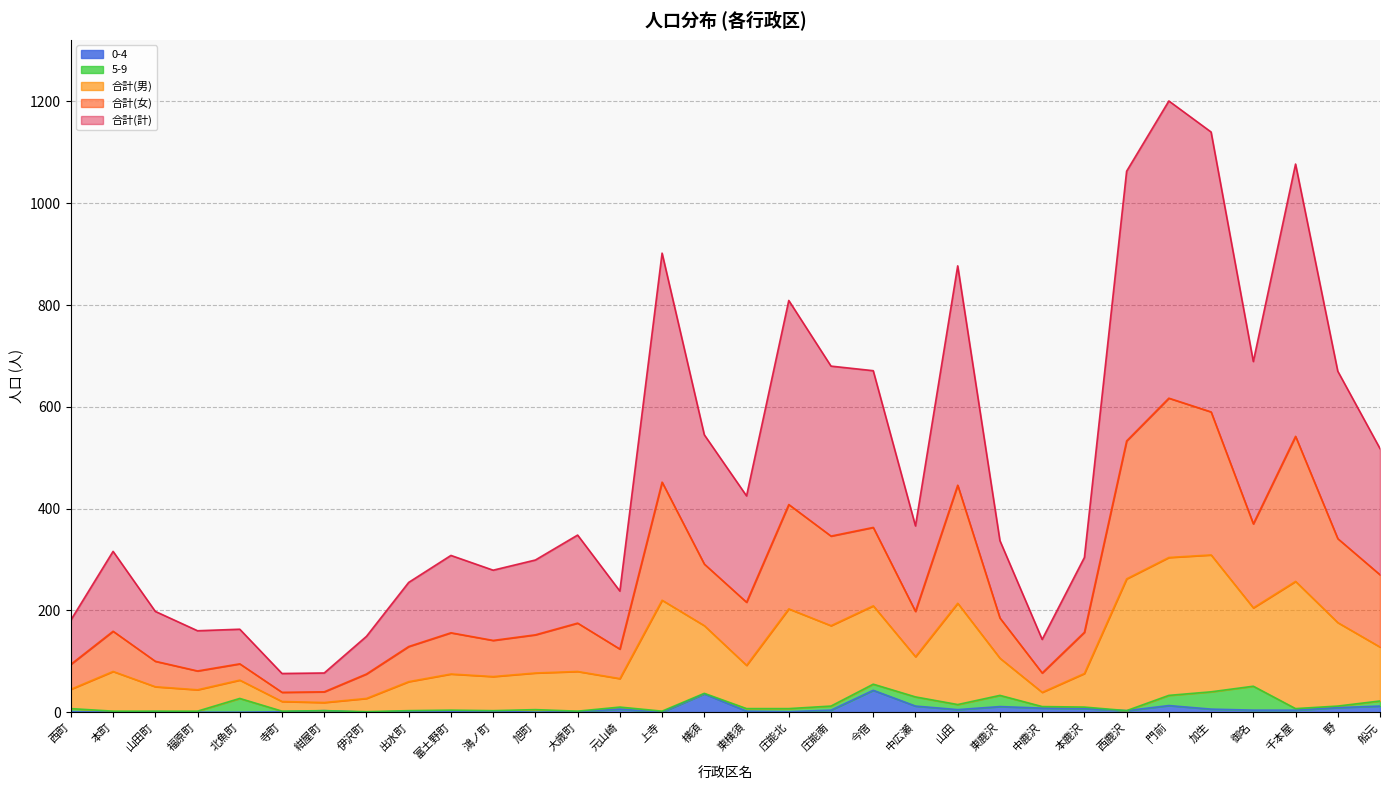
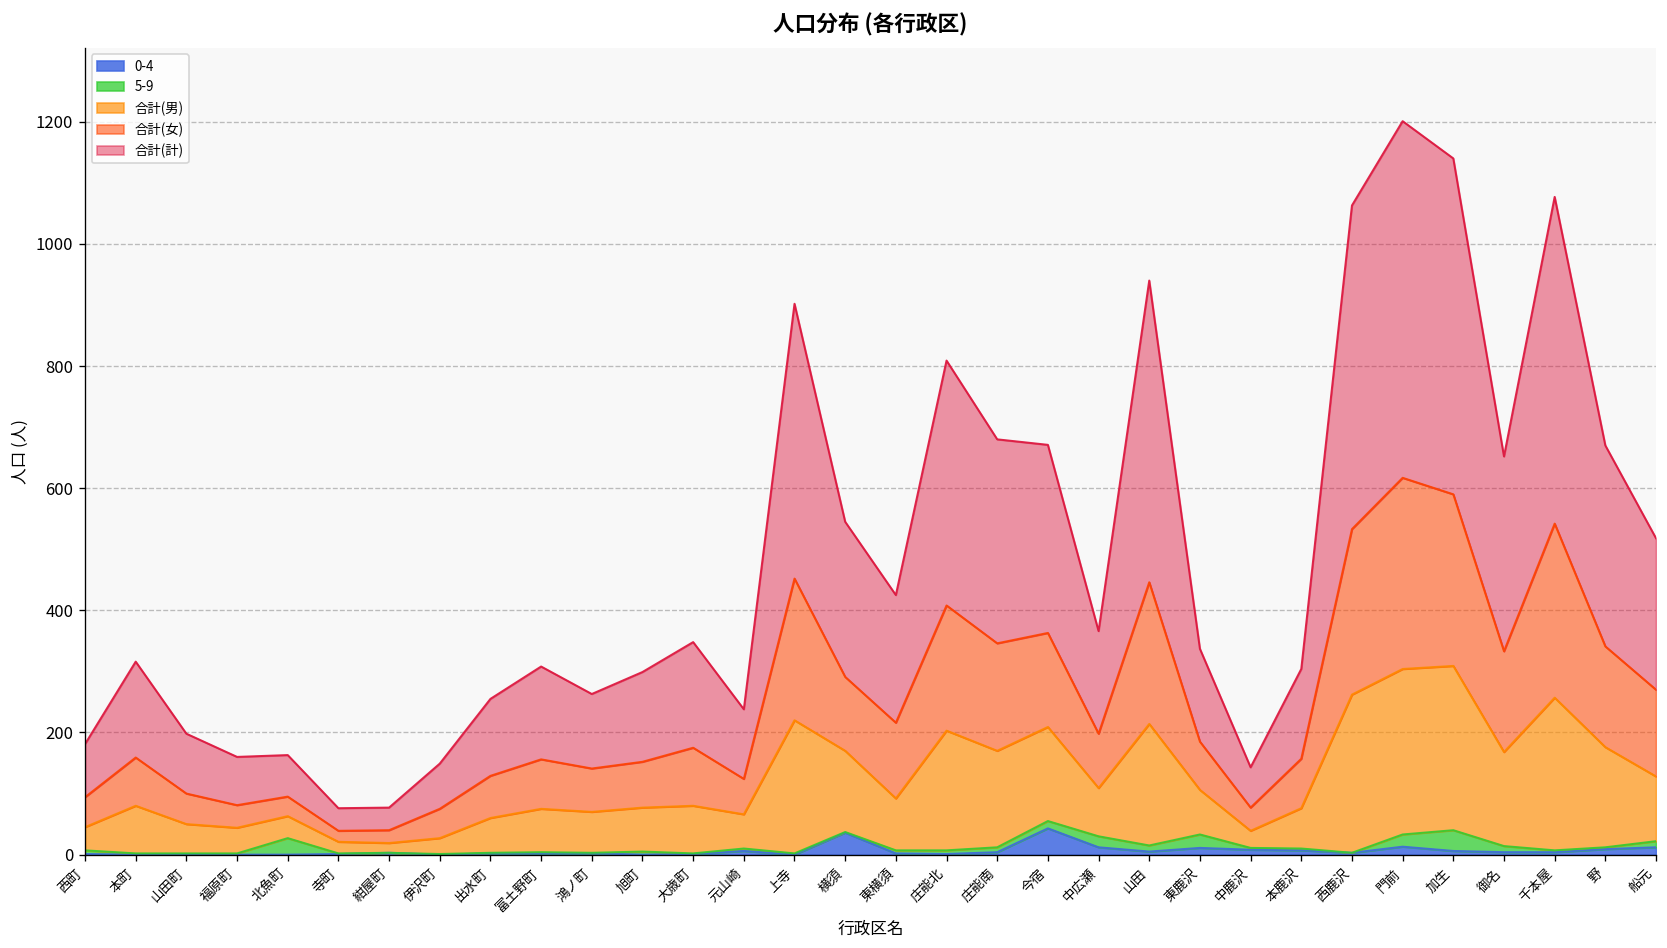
合計(計), 鴻ノ町: 140 -> 120
合計(計), 山田: 430 -> 490
5-9, 御名: 50 -> 10
